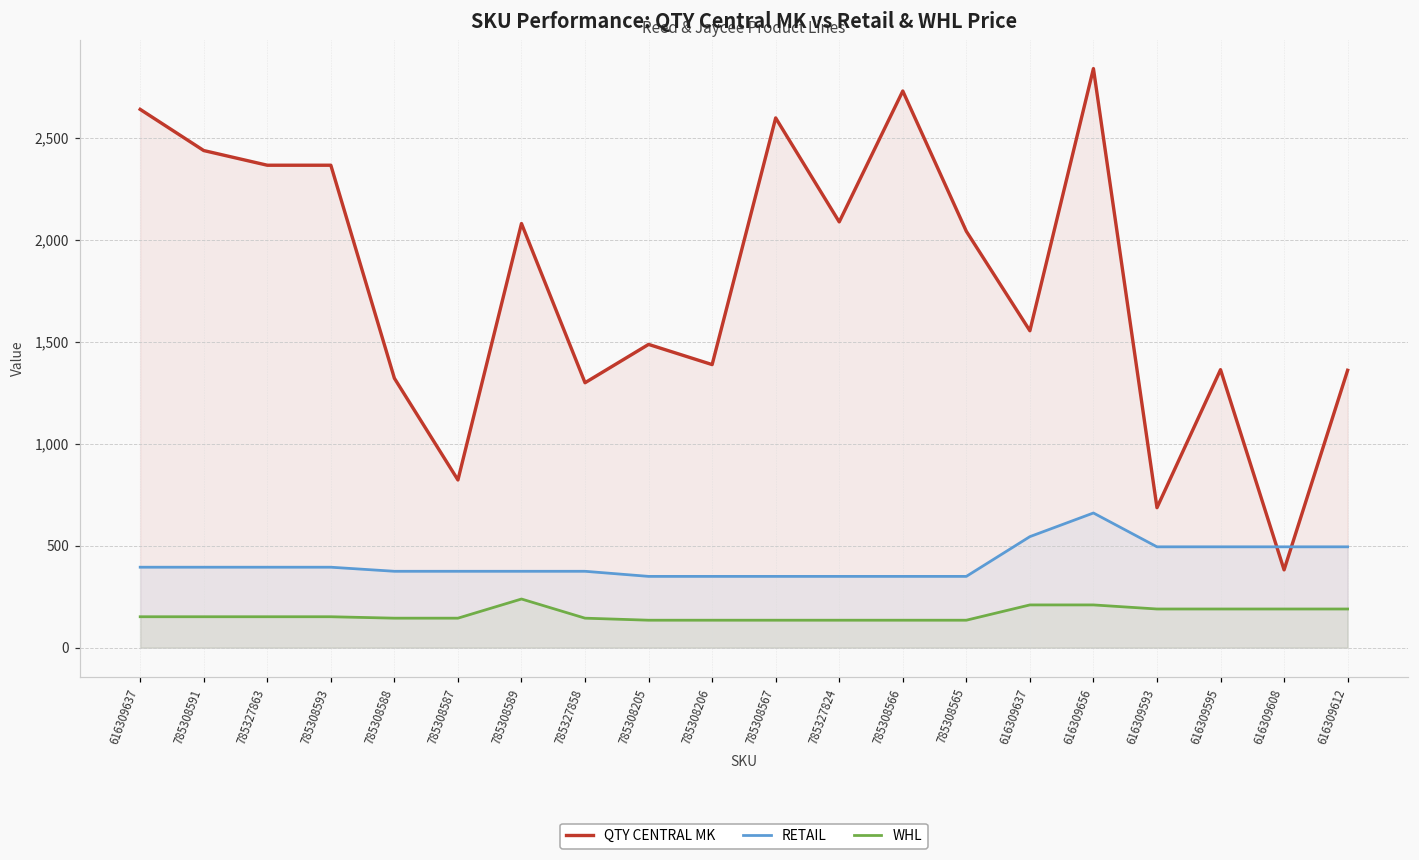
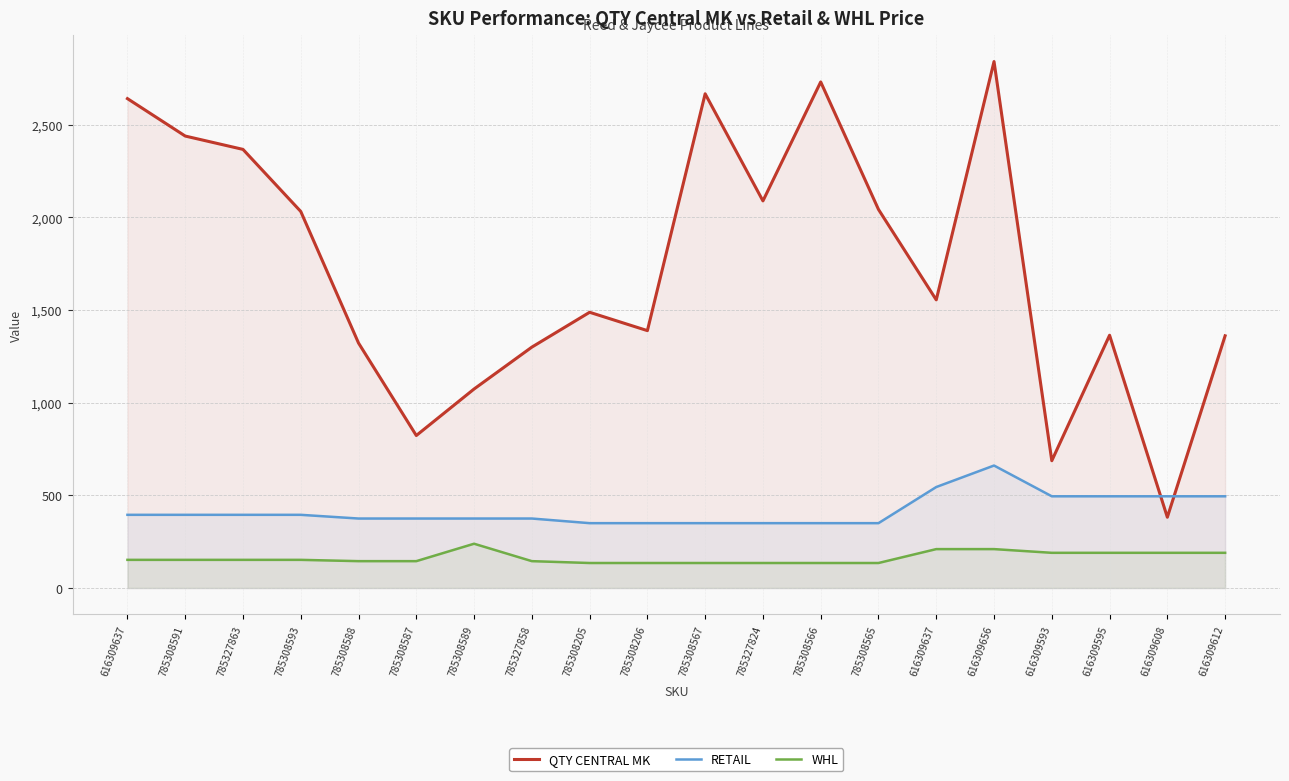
QTY CENTRAL MK, 785308593: 2,370 -> 2,030
QTY CENTRAL MK, 785308589: 2,080 -> 1,070
QTY CENTRAL MK, 785308567: 2,600 -> 2,670
